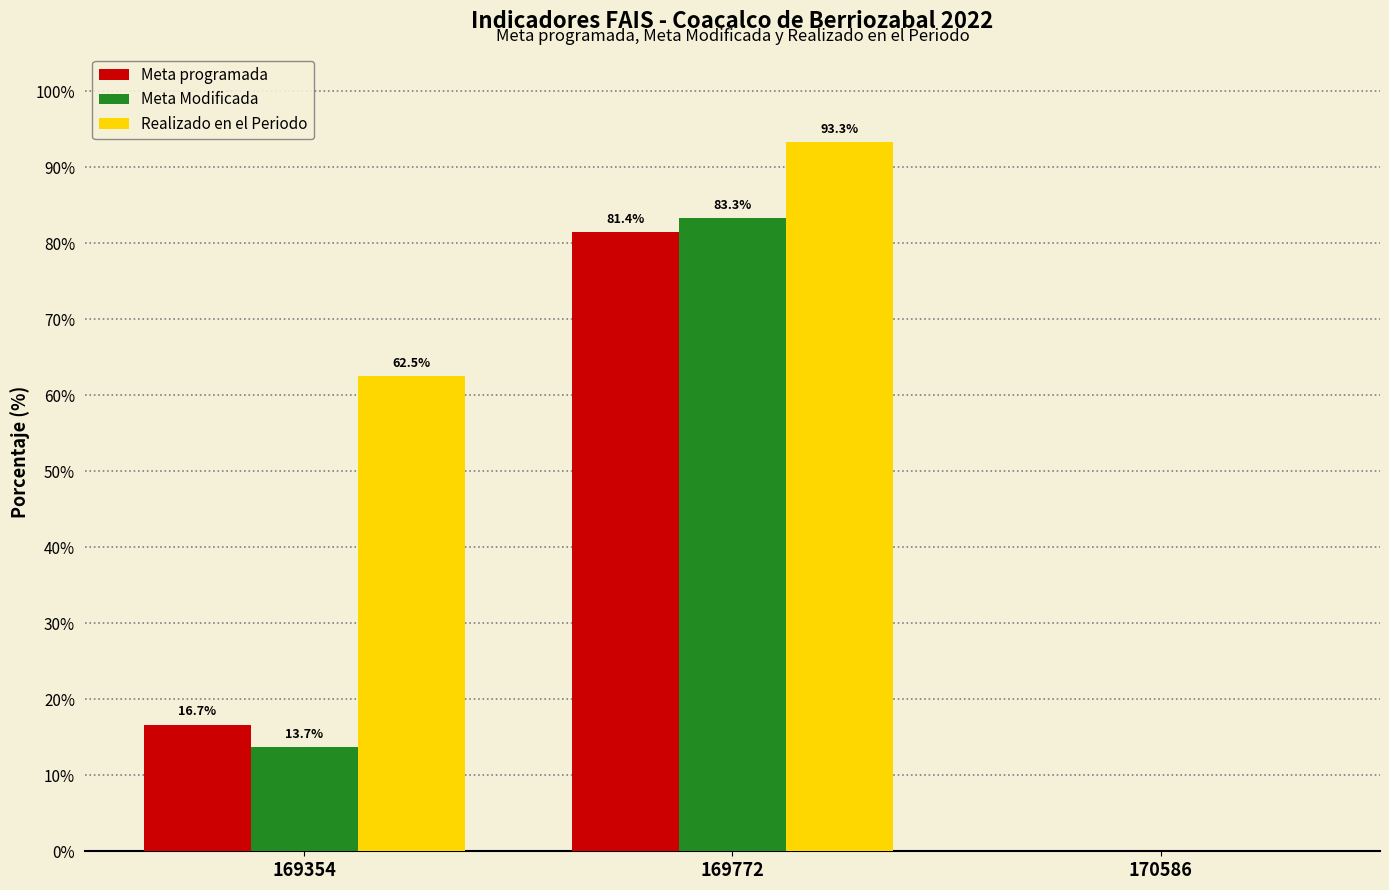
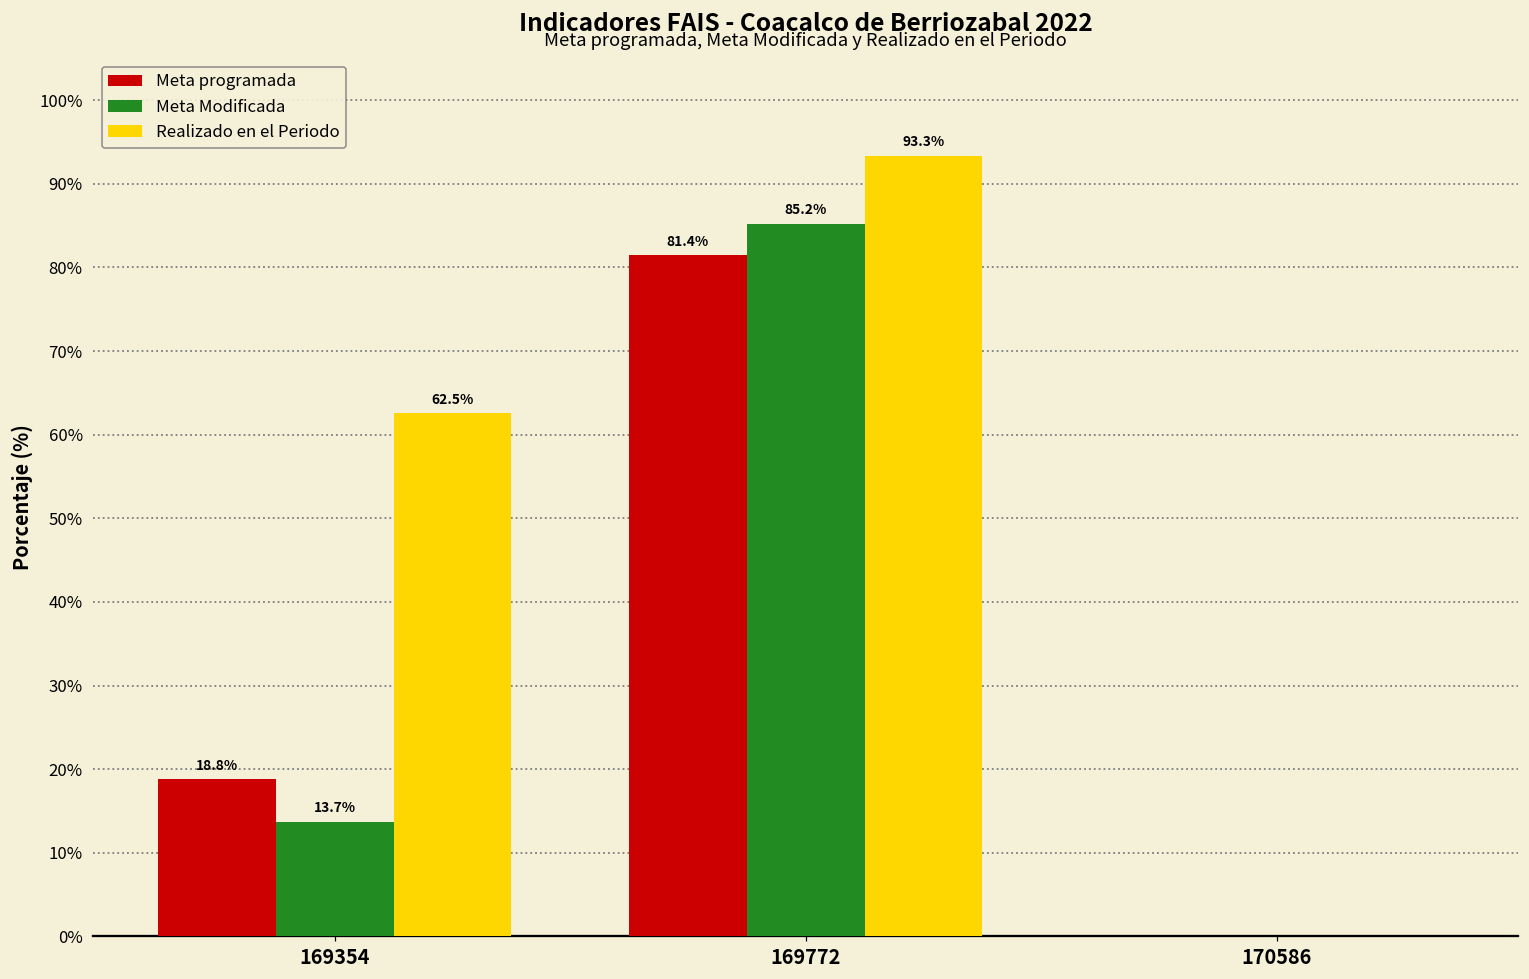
Meta programada, 169354: 16.7% -> 18.8%
Meta Modificada, 169772: 83.3% -> 85.2%
